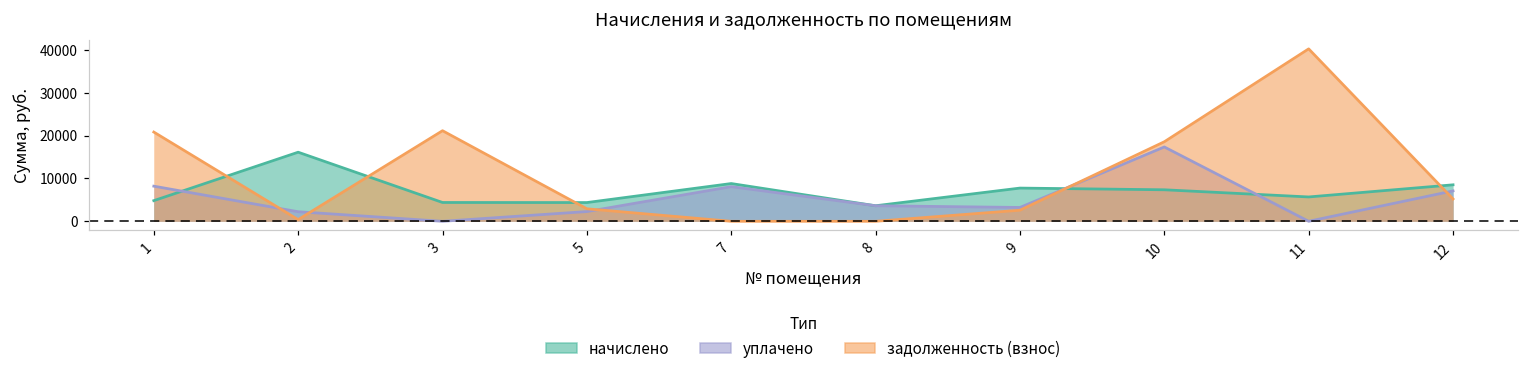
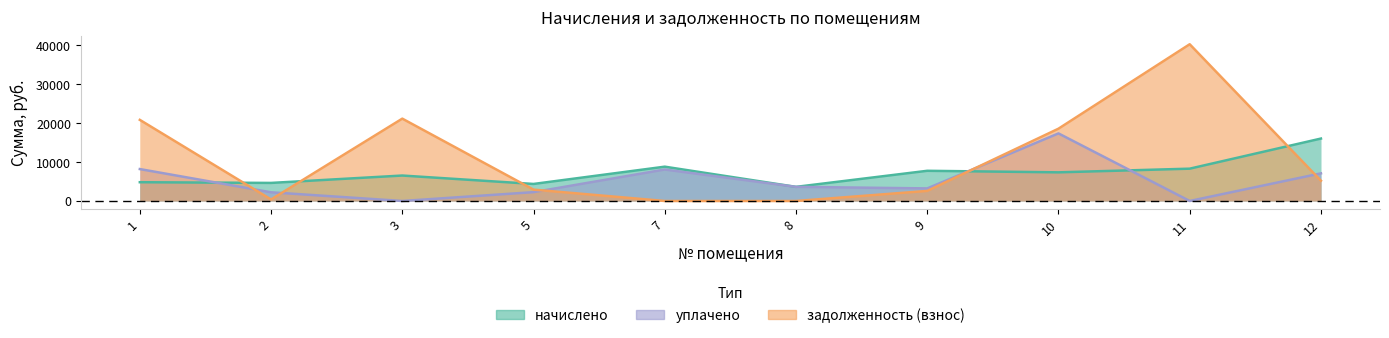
начислено, 2: 16000 -> 5000
начислено, 3: 4000 -> 7000
начислено, 11: 6000 -> 8000
начислено, 12: 9000 -> 16000
